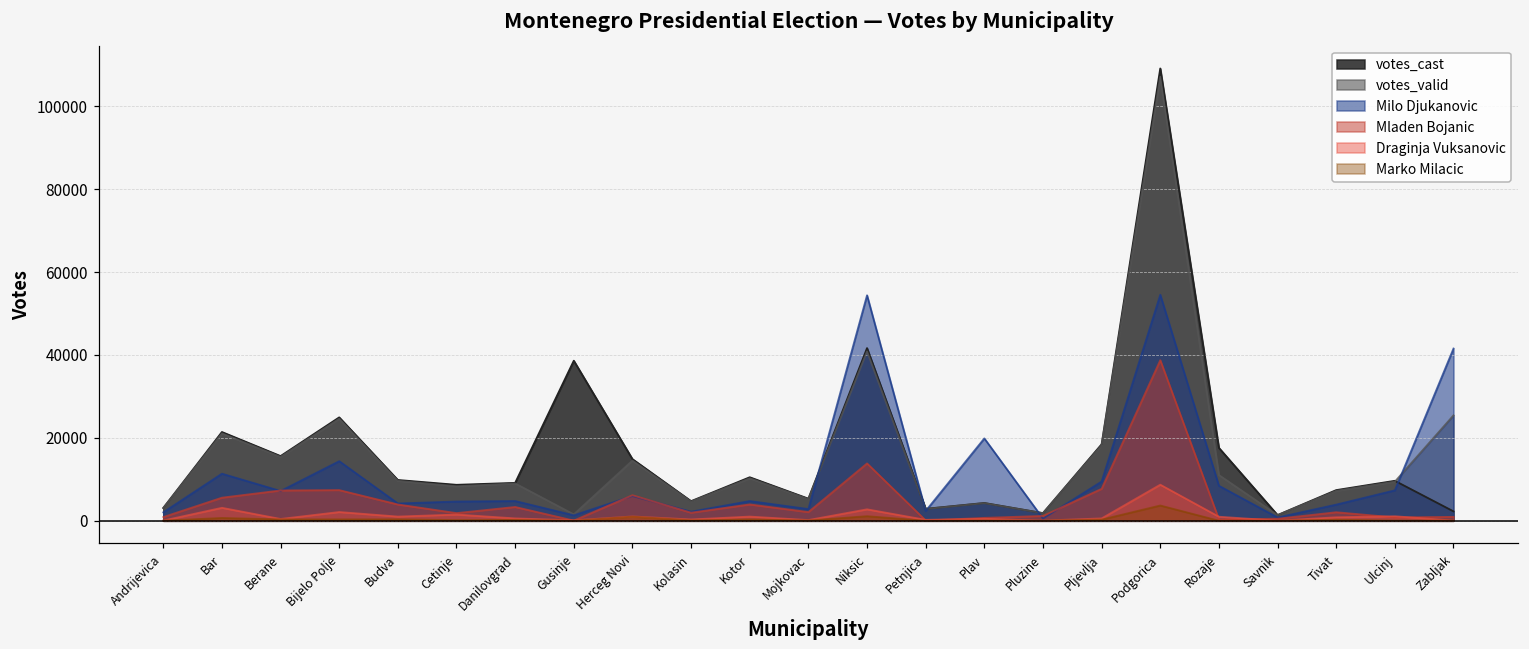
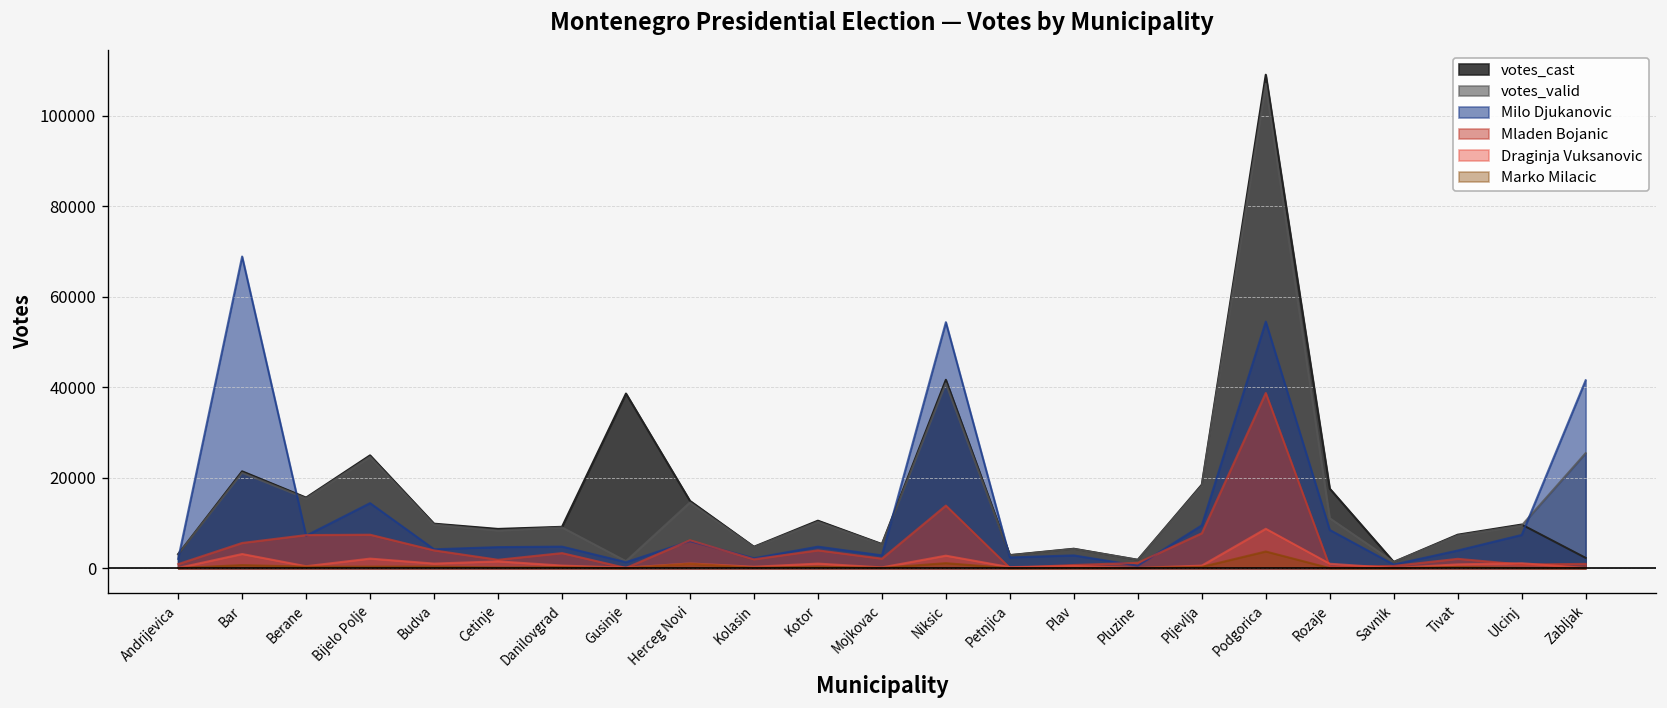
Milo Djukanovic, Bar: 11000 -> 69000
Milo Djukanovic, Plav: 20000 -> 3000
